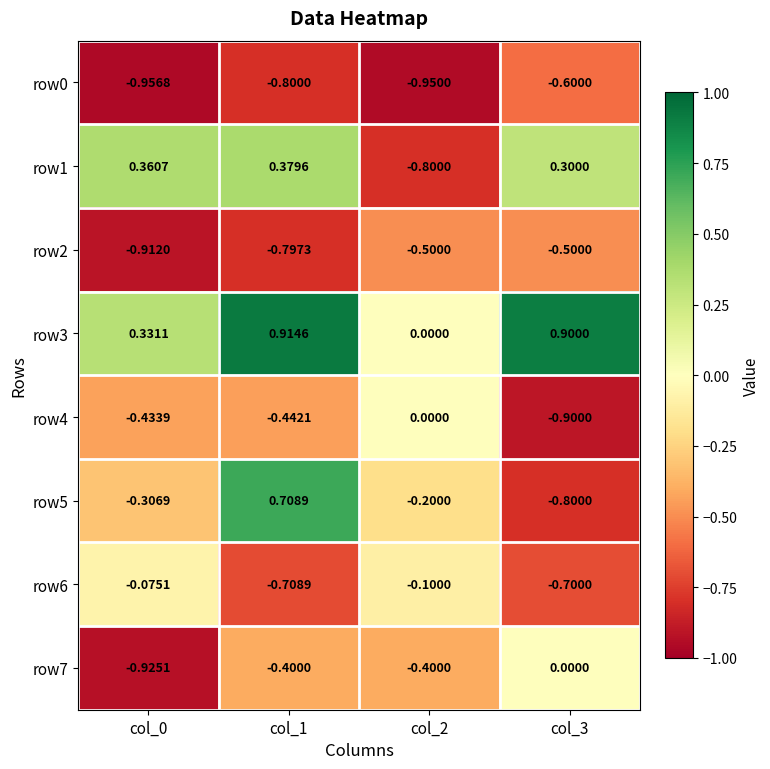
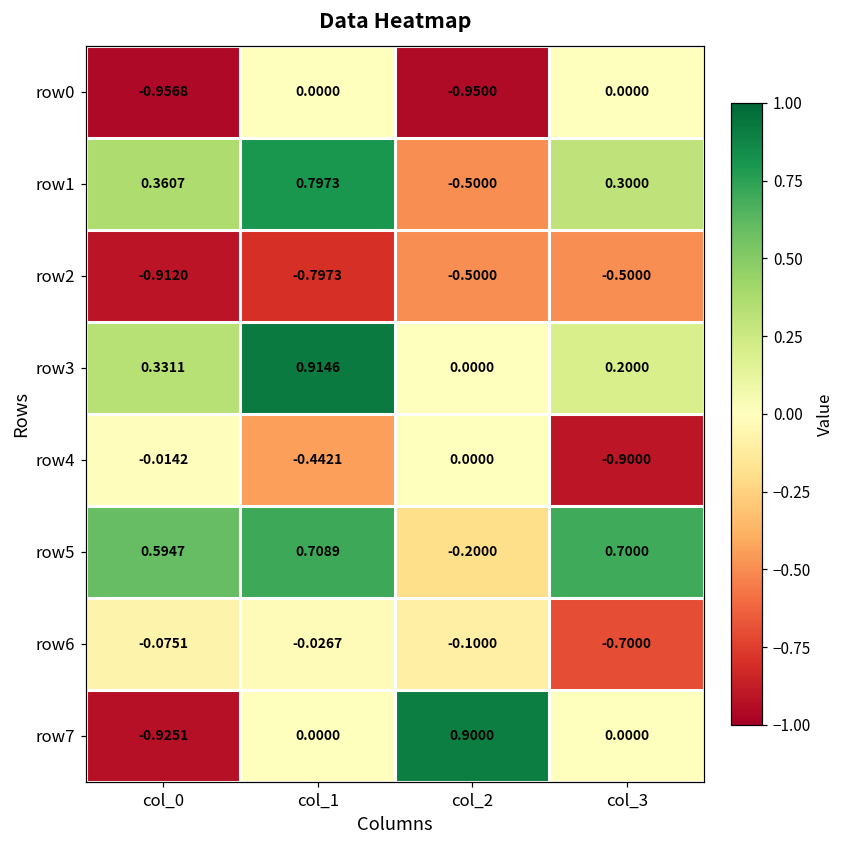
row0, col_1: -0.8000 -> 0.0000
row0, col_3: -0.6000 -> 0.0000
row1, col_1: 0.3796 -> 0.7973
row1, col_2: -0.8000 -> -0.5000
row3, col_3: 0.9000 -> 0.2000
row4, col_0: -0.4339 -> -0.0142
row5, col_0: -0.3069 -> 0.5947
row5, col_3: -0.8000 -> 0.7000
row6, col_1: -0.7089 -> -0.0267
row7, col_1: -0.4000 -> 0.0000
row7, col_2: -0.4000 -> 0.9000
